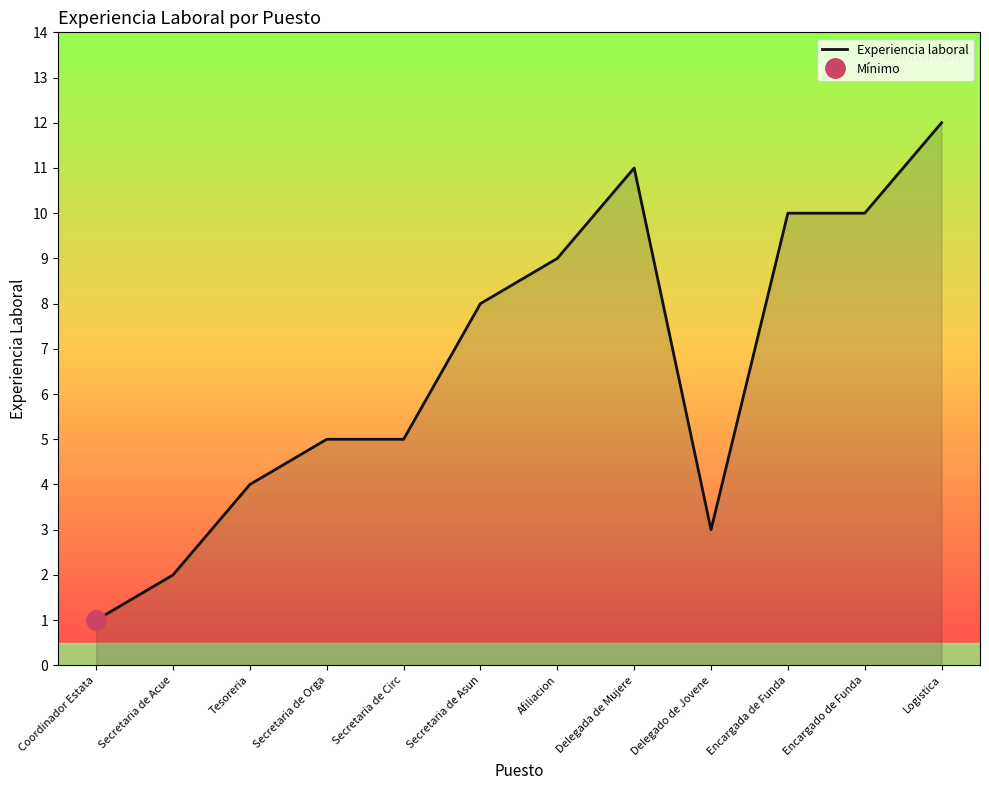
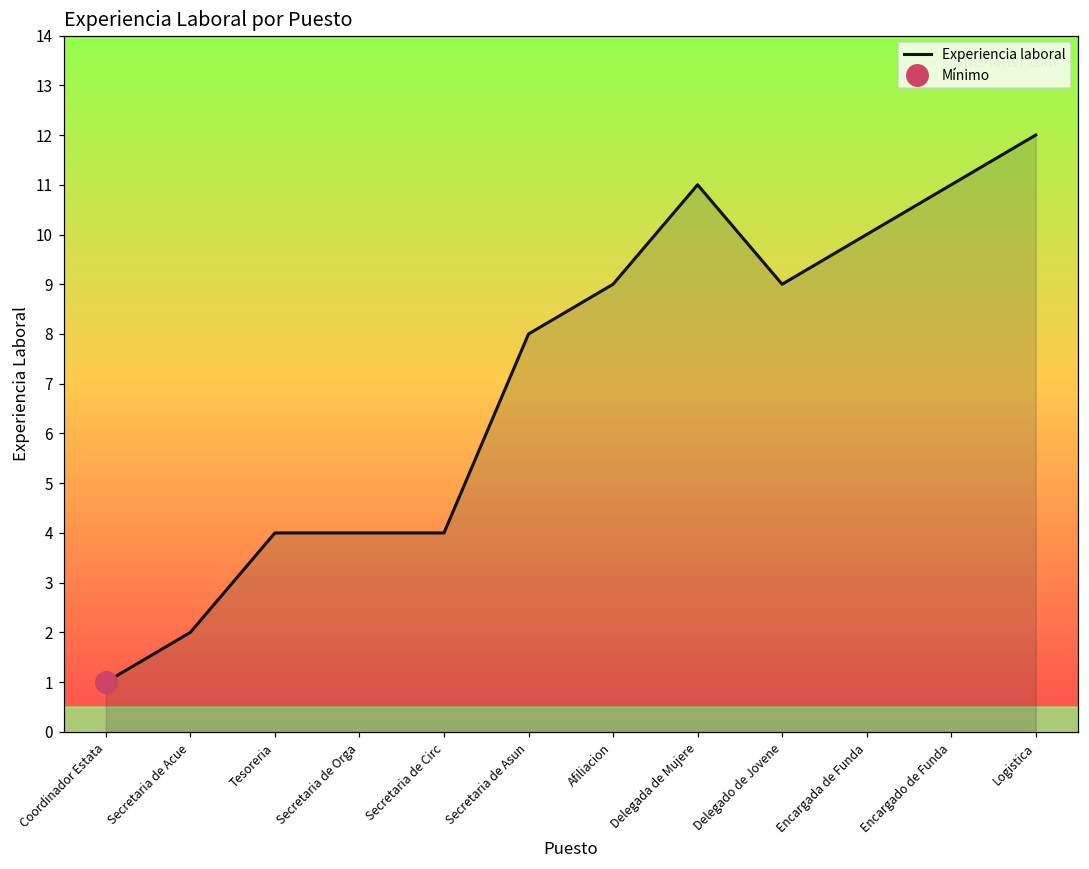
Experiencia laboral, Secretaria de Orga: 5 -> 4
Experiencia laboral, Secretaria de Circ: 5 -> 4
Experiencia laboral, Delegado de Jovene: 3 -> 9
Experiencia laboral, Encargado de Funda: 10 -> 11
